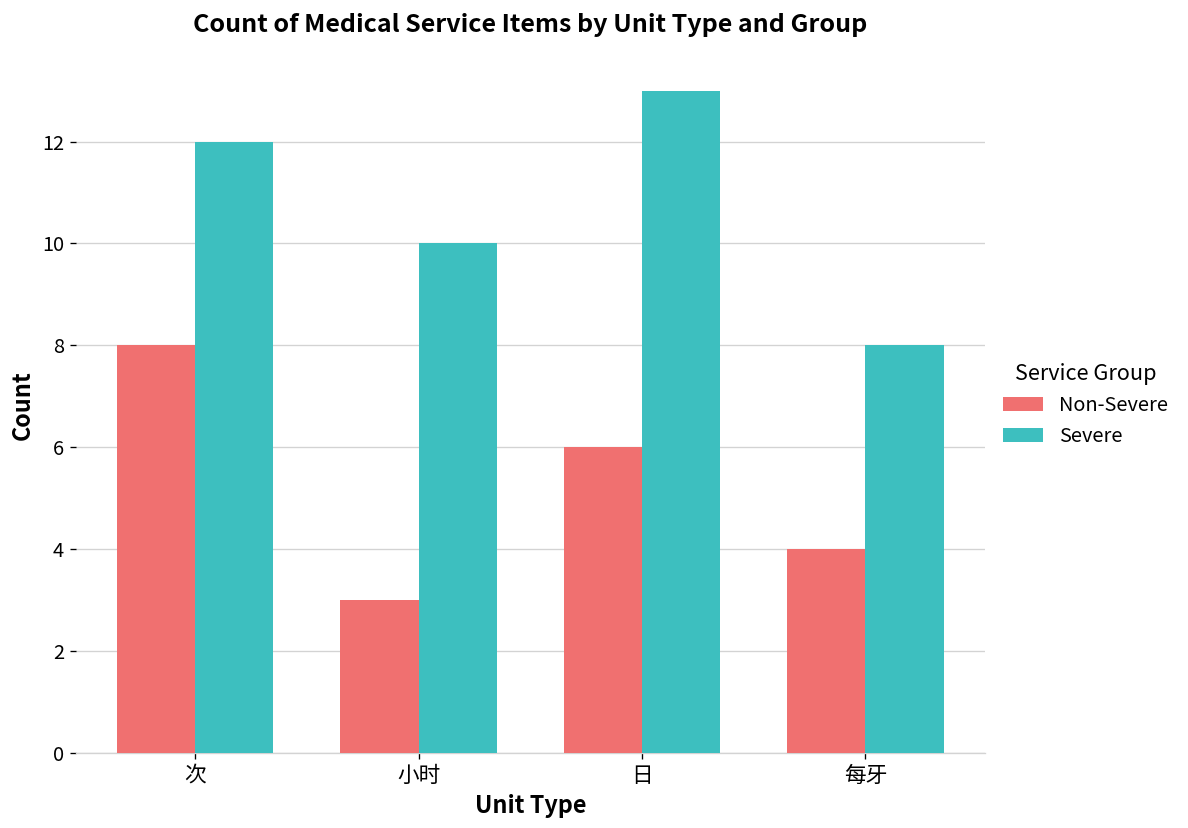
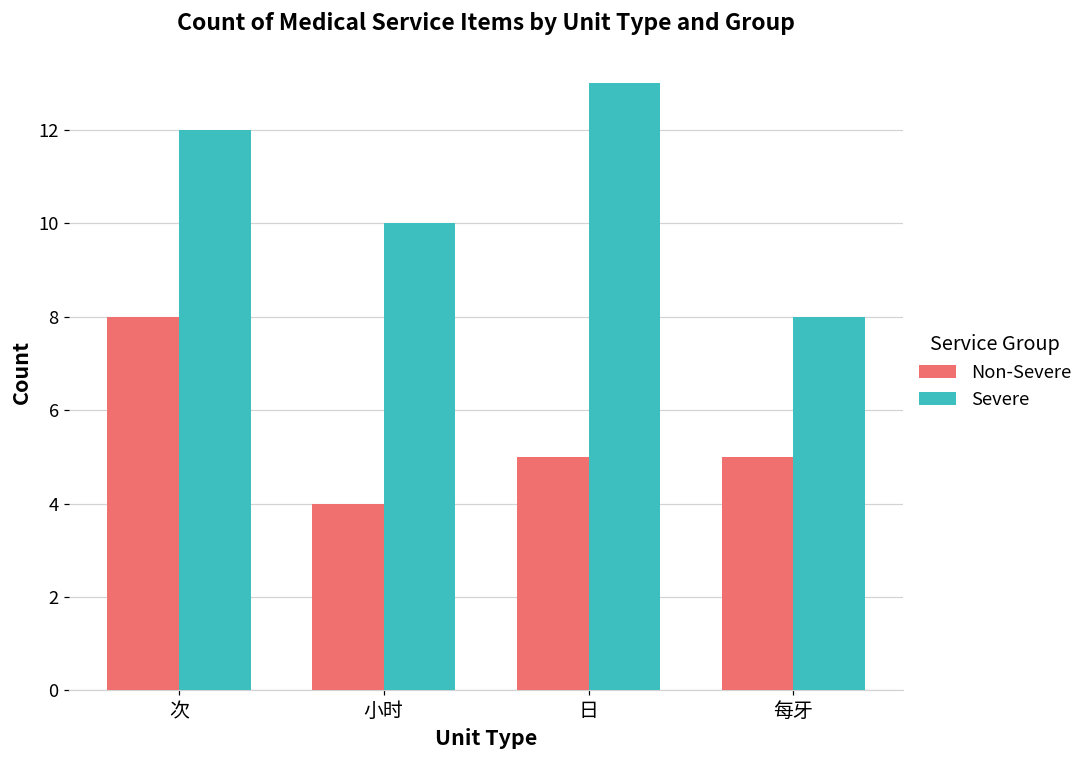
Non-Severe, 小时: 3 -> 4
Non-Severe, 日: 6 -> 5
Non-Severe, 每牙: 4 -> 5
